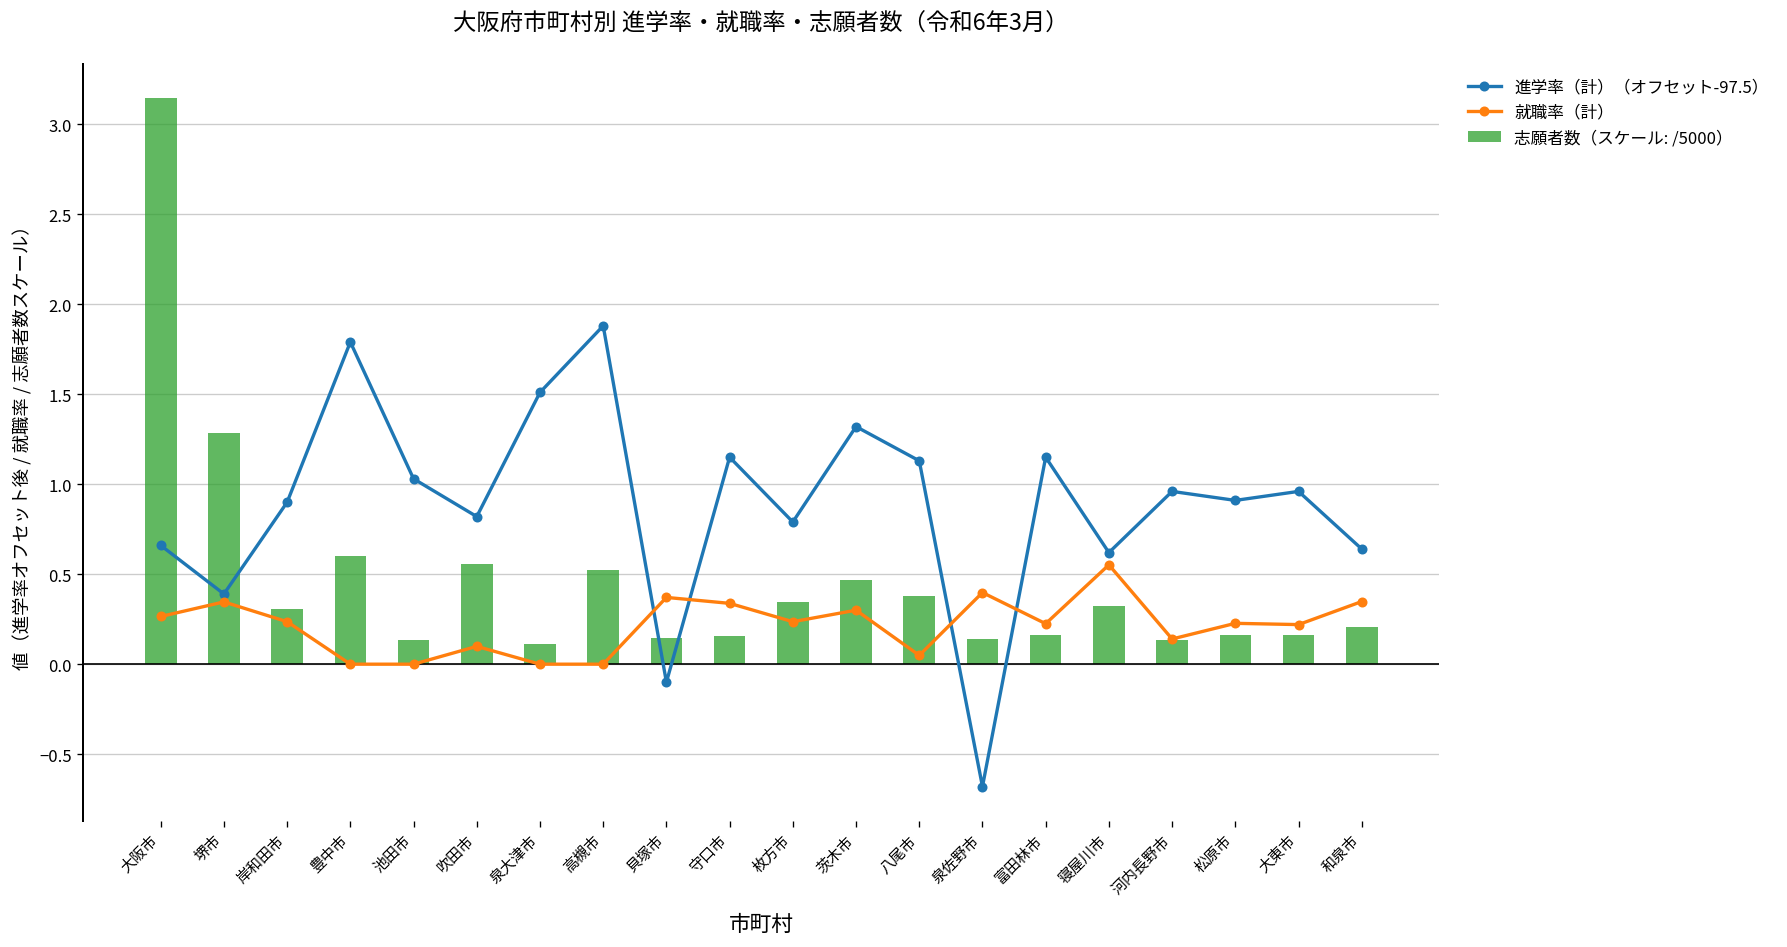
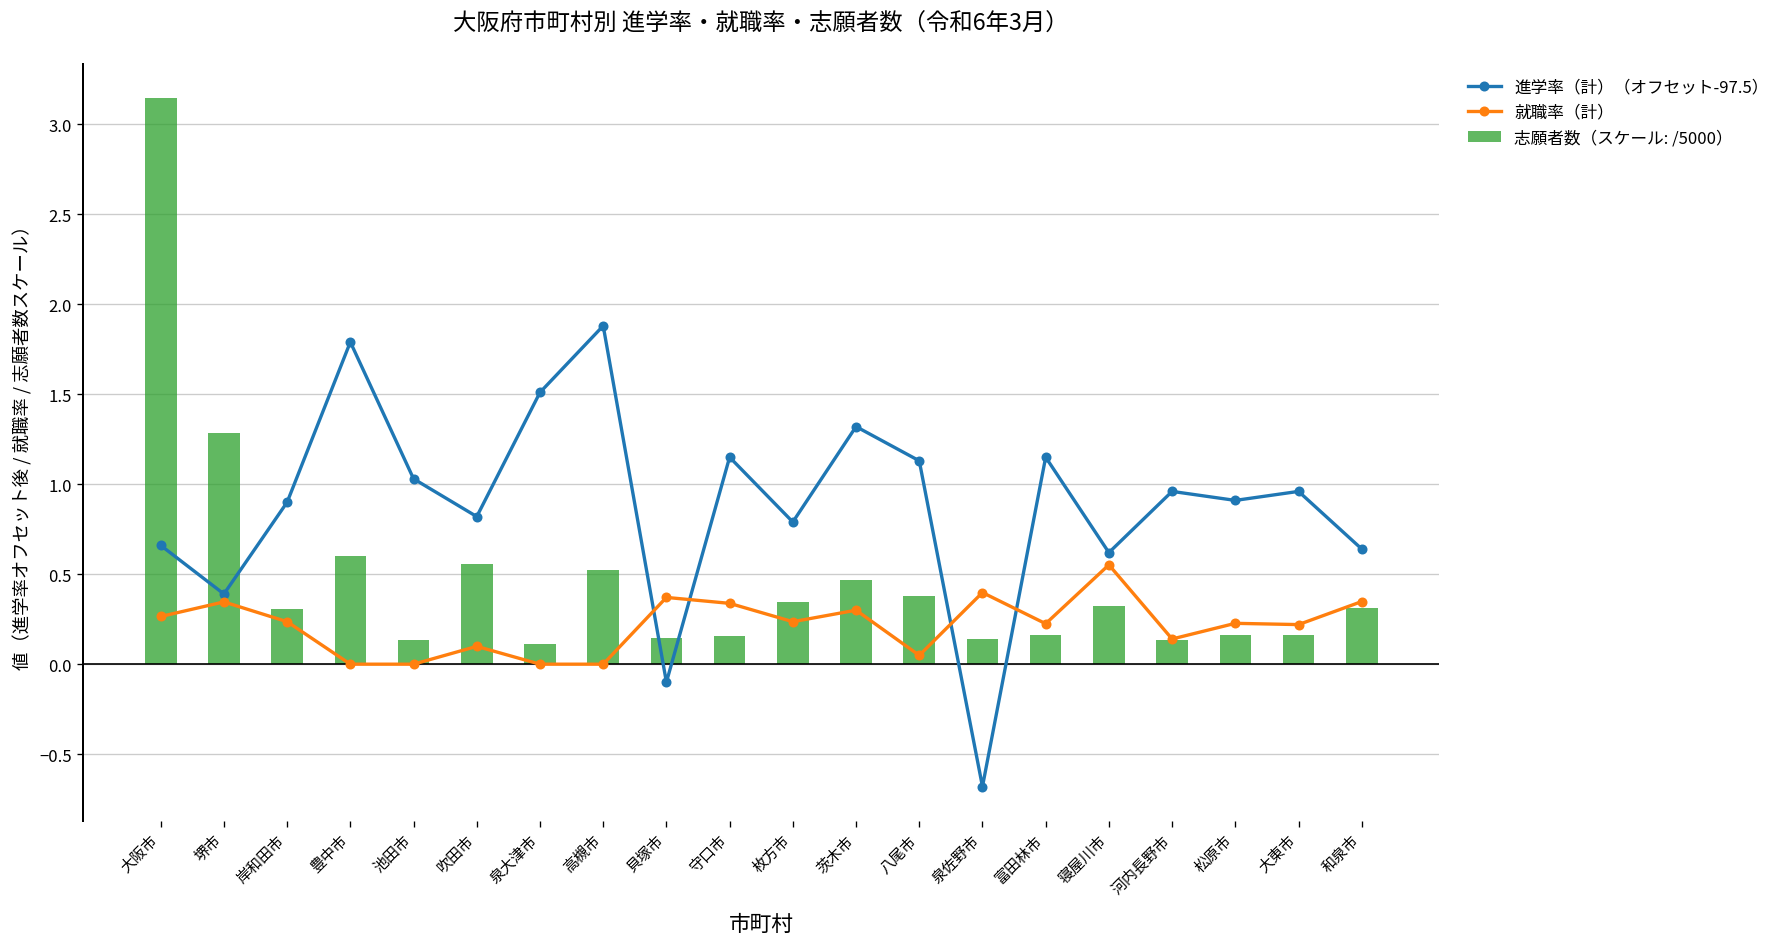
志願者数（スケール: /5000）, 和泉市: 0.21 -> 0.31
